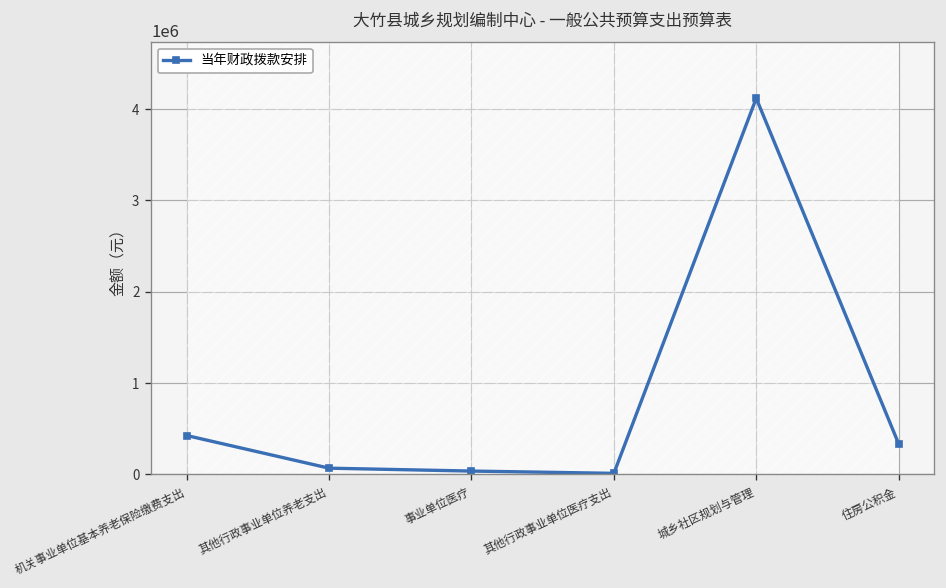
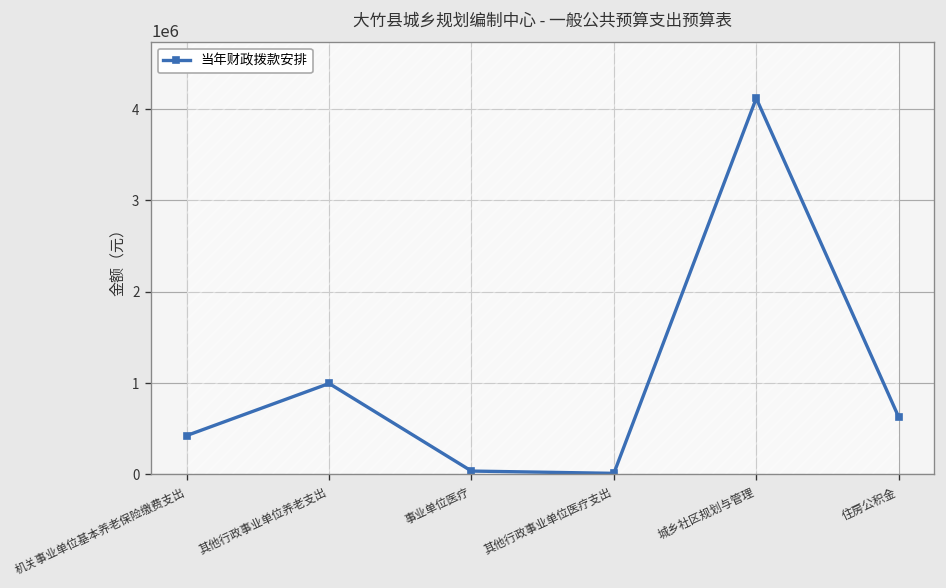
当年财政拨款安排, 其他行政事业单位养老支出: 100000 -> 1000000
当年财政拨款安排, 住房公积金: 300000 -> 600000
